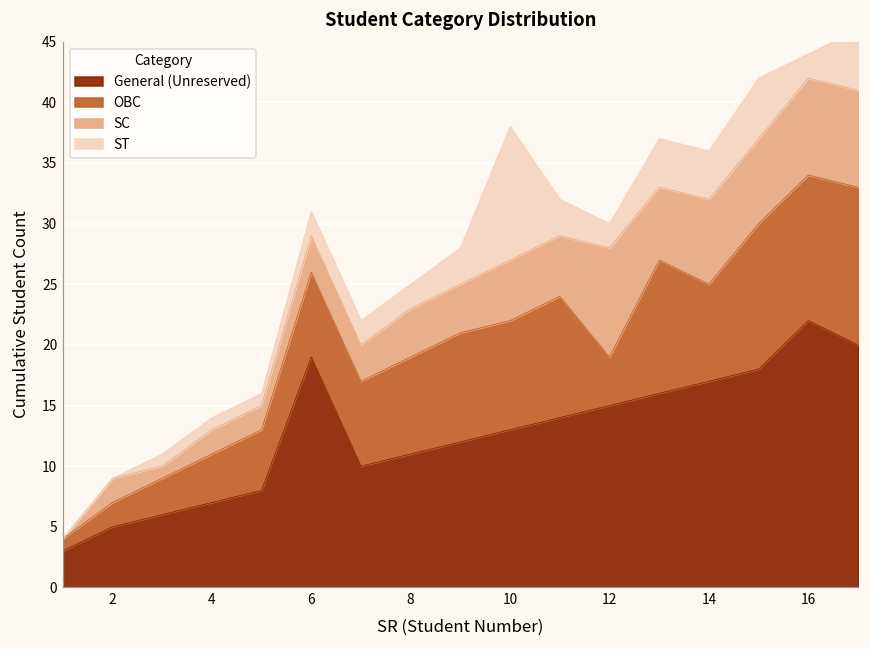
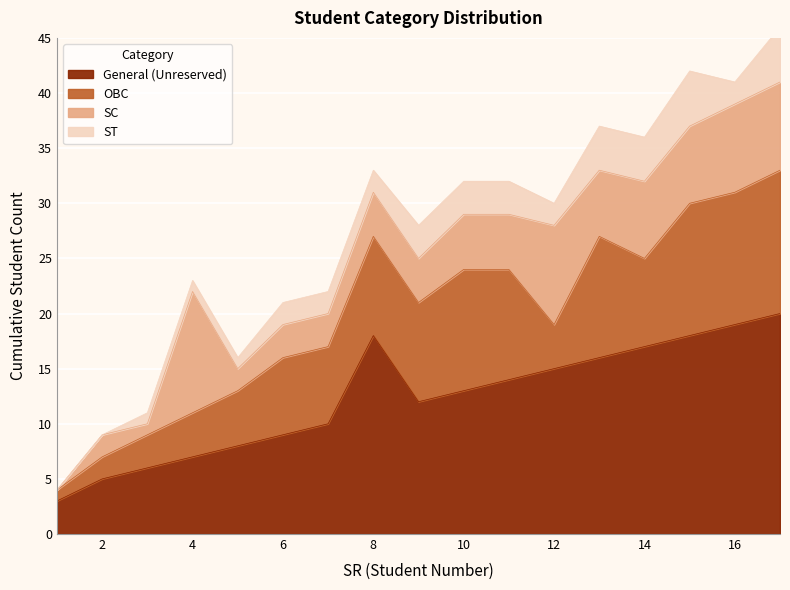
SC, 4: 2 -> 11
General (Unreserved), 6: 19 -> 9
General (Unreserved), 8: 11 -> 18
OBC, 8: 8 -> 9
OBC, 10: 9 -> 11
ST, 10: 11 -> 3
General (Unreserved), 16: 22 -> 19
